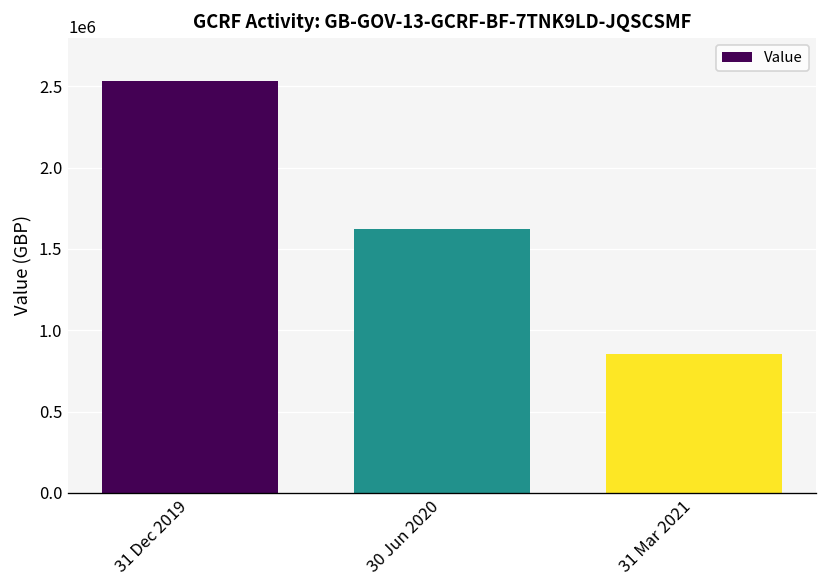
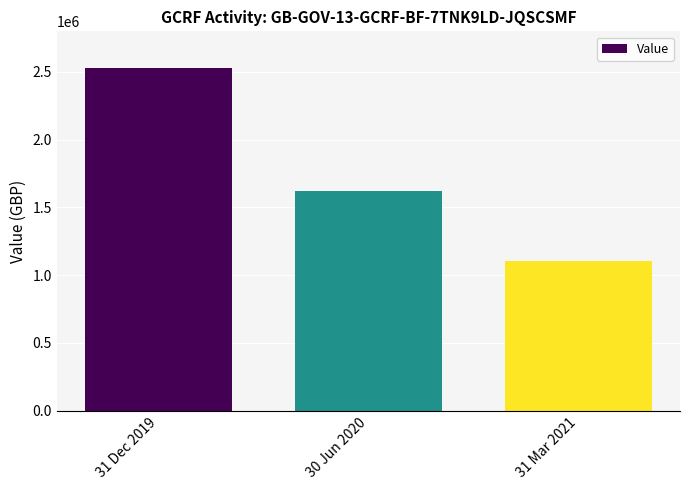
31 Mar 2021: 850000 -> 1100000
